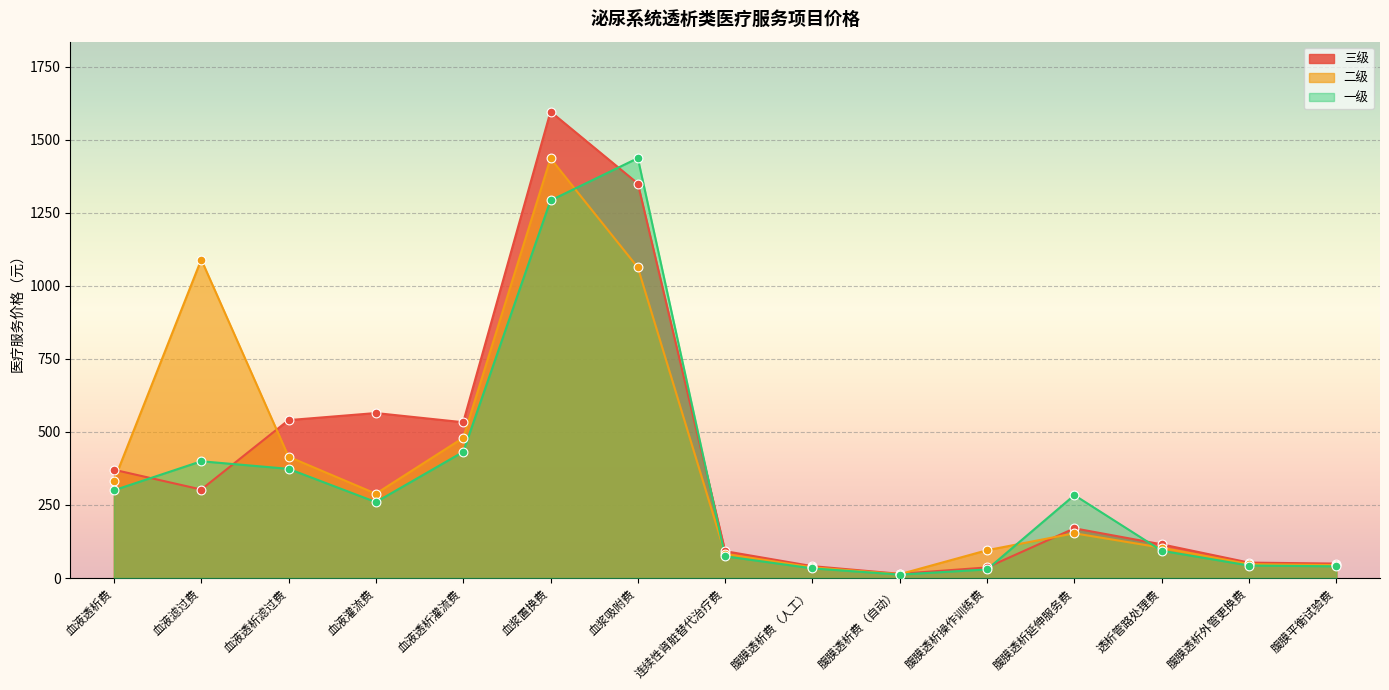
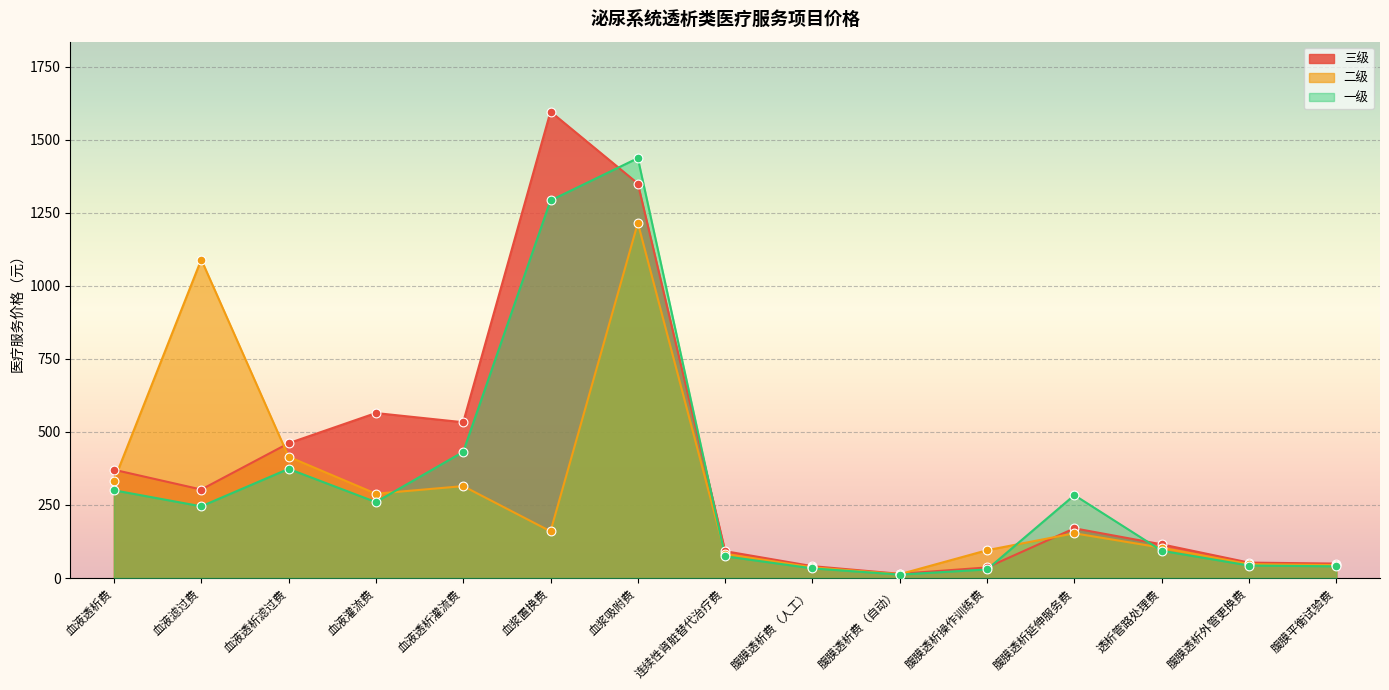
一级, 血液滤过费: 400 -> 250
三级, 血液透析滤过费: 540 -> 460
二级, 血液透析灌流费: 480 -> 310
二级, 血浆置换费: 1440 -> 160
二级, 血浆吸附费: 1060 -> 1220
